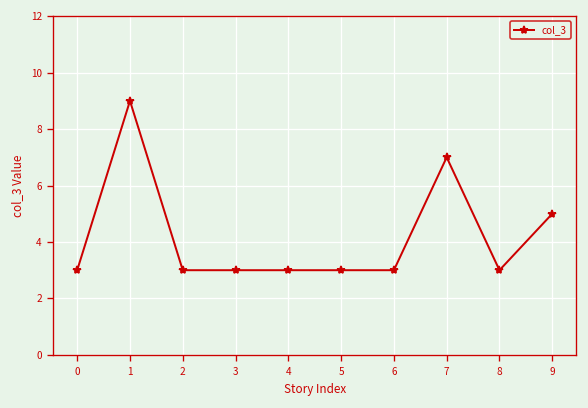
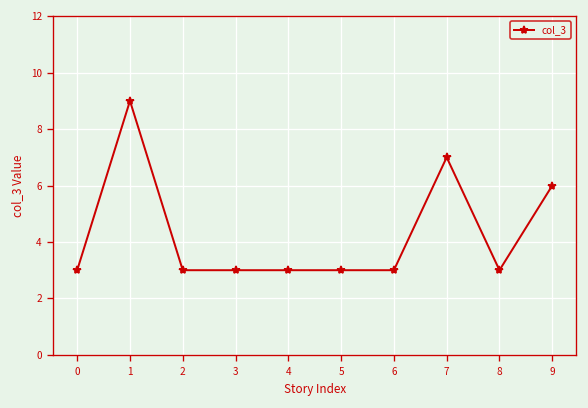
9: 5 -> 6
